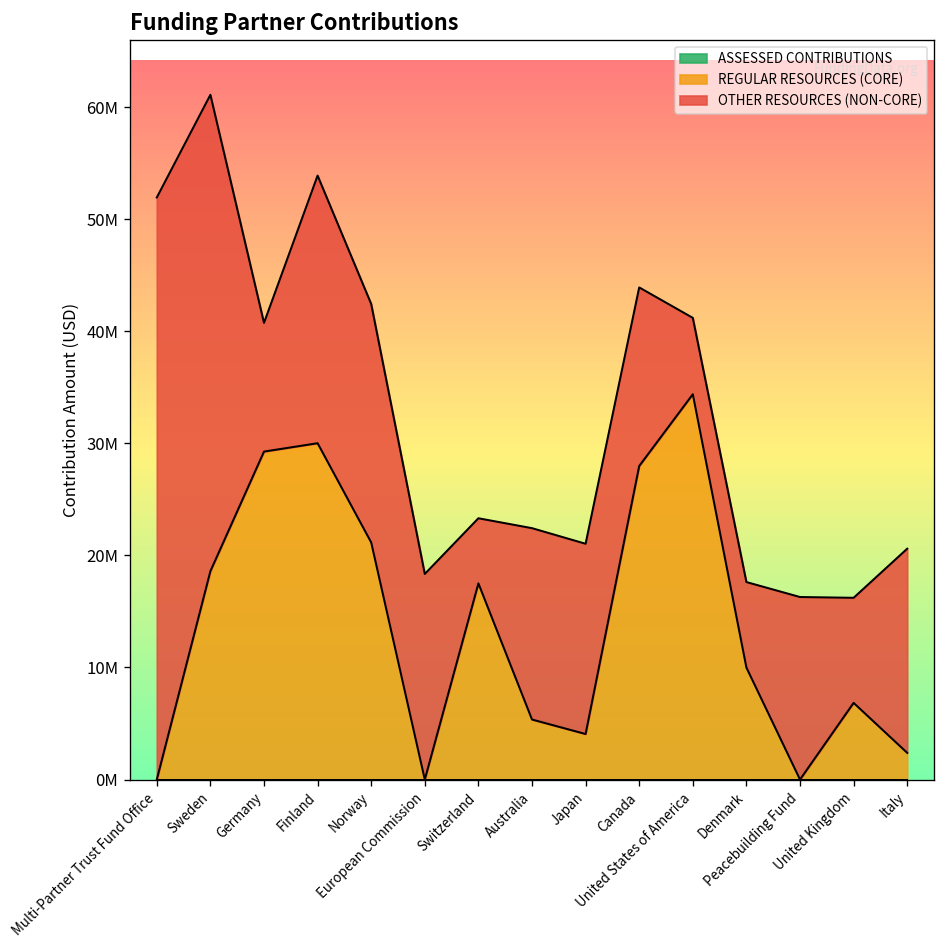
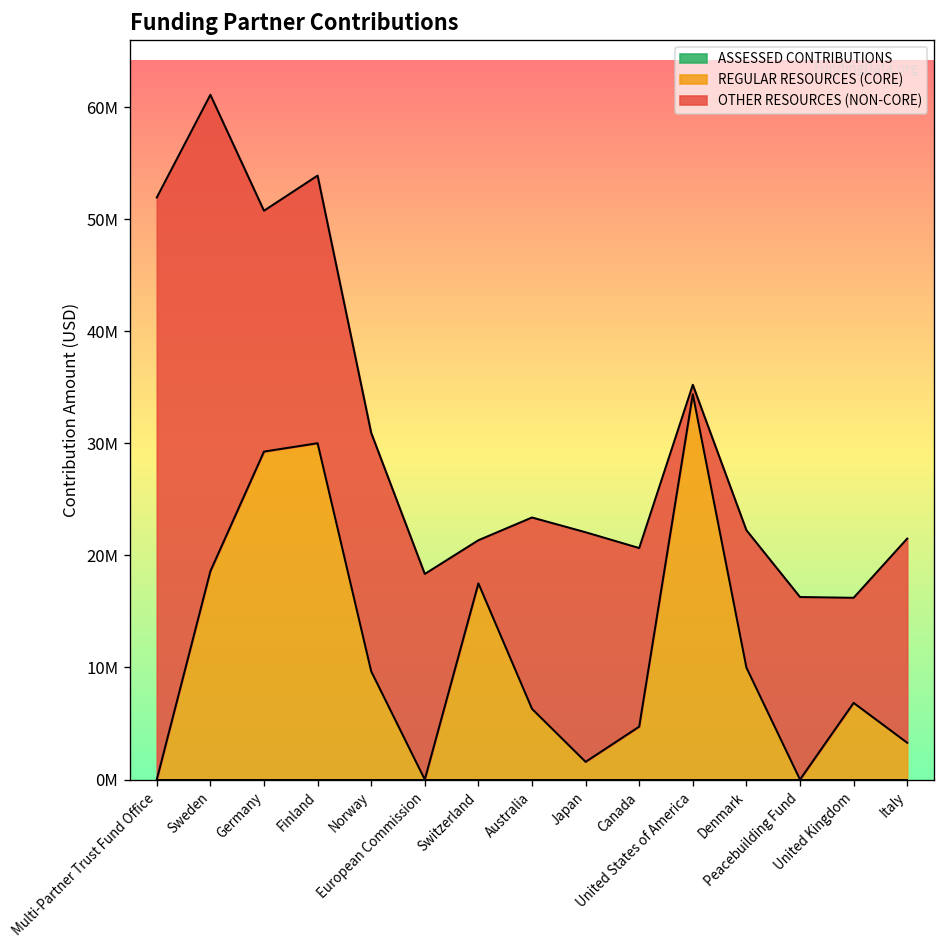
OTHER RESOURCES (NON-CORE), Germany: 11000000 -> 21000000
REGULAR RESOURCES (CORE), Norway: 21000000 -> 10000000
OTHER RESOURCES (NON-CORE), Switzerland: 6000000 -> 4000000
REGULAR RESOURCES (CORE), Australia: 5000000 -> 6000000
REGULAR RESOURCES (CORE), Japan: 4000000 -> 2000000
OTHER RESOURCES (NON-CORE), Japan: 17000000 -> 20000000
REGULAR RESOURCES (CORE), Canada: 28000000 -> 5000000
OTHER RESOURCES (NON-CORE), United States of America: 7000000 -> 1000000
OTHER RESOURCES (NON-CORE), Denmark: 8000000 -> 12000000
REGULAR RESOURCES (CORE), Italy: 2000000 -> 3000000
